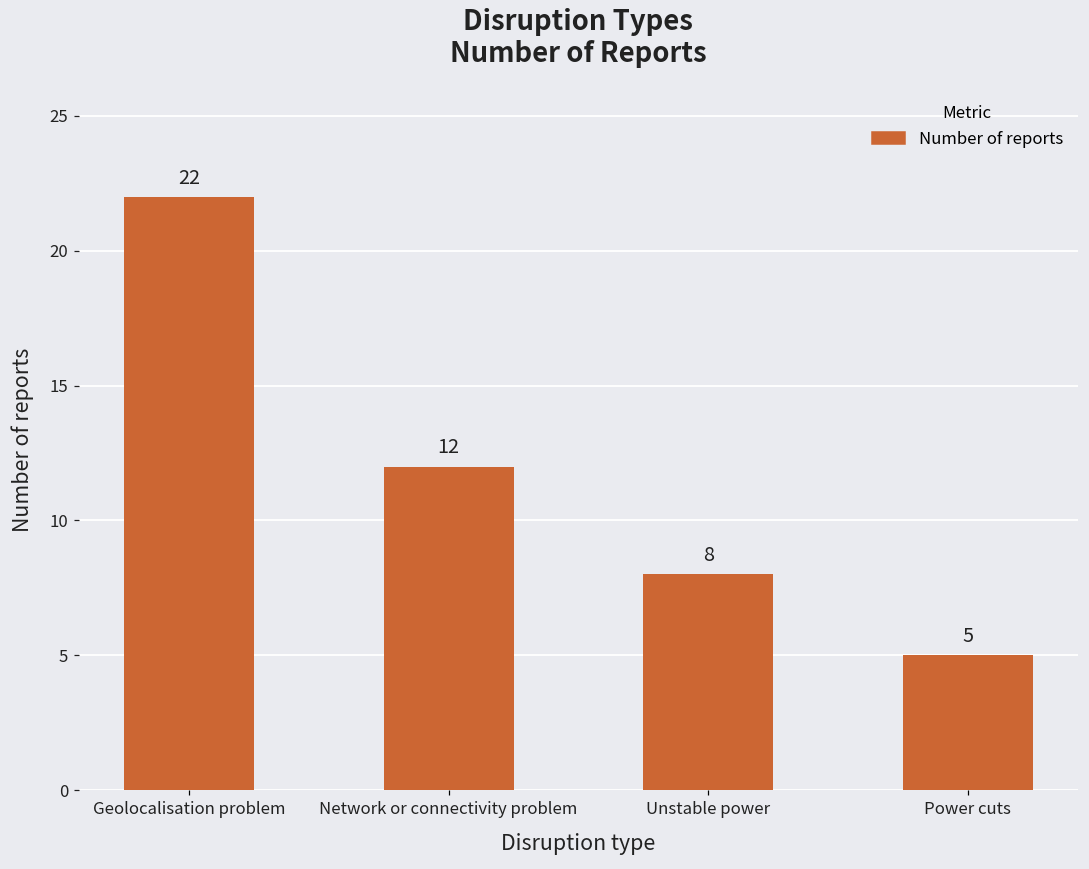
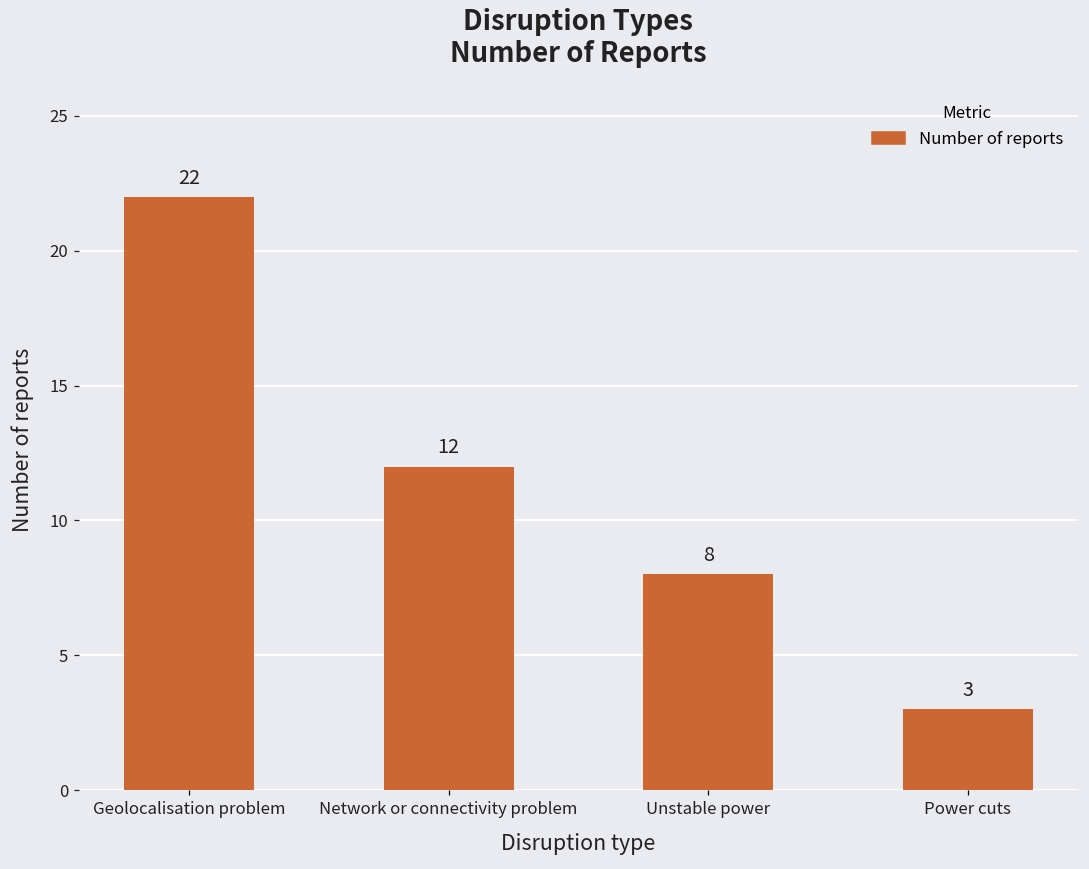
Power cuts: 5 -> 3
